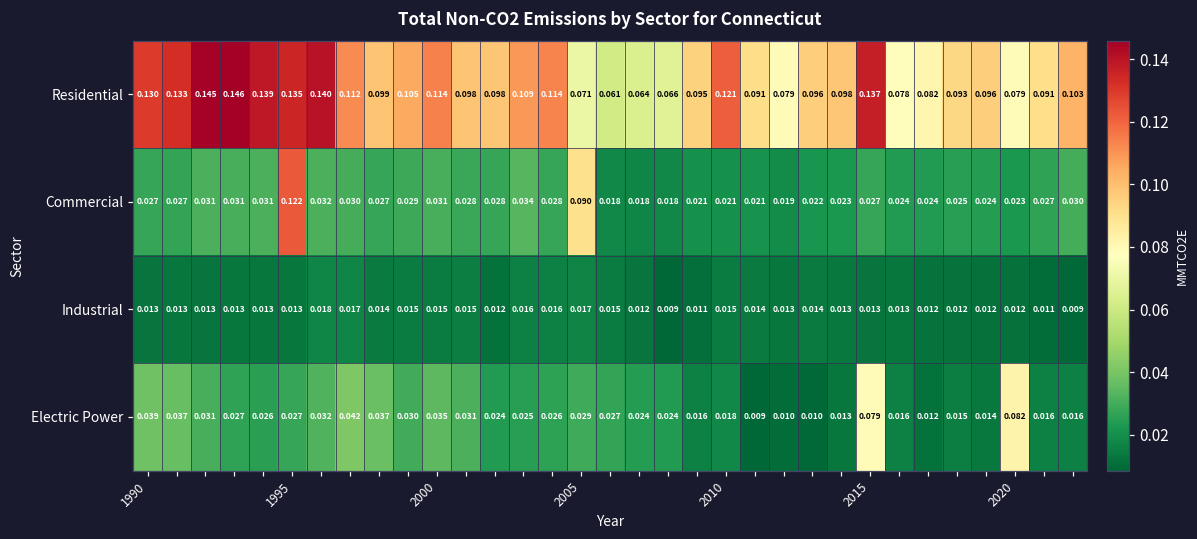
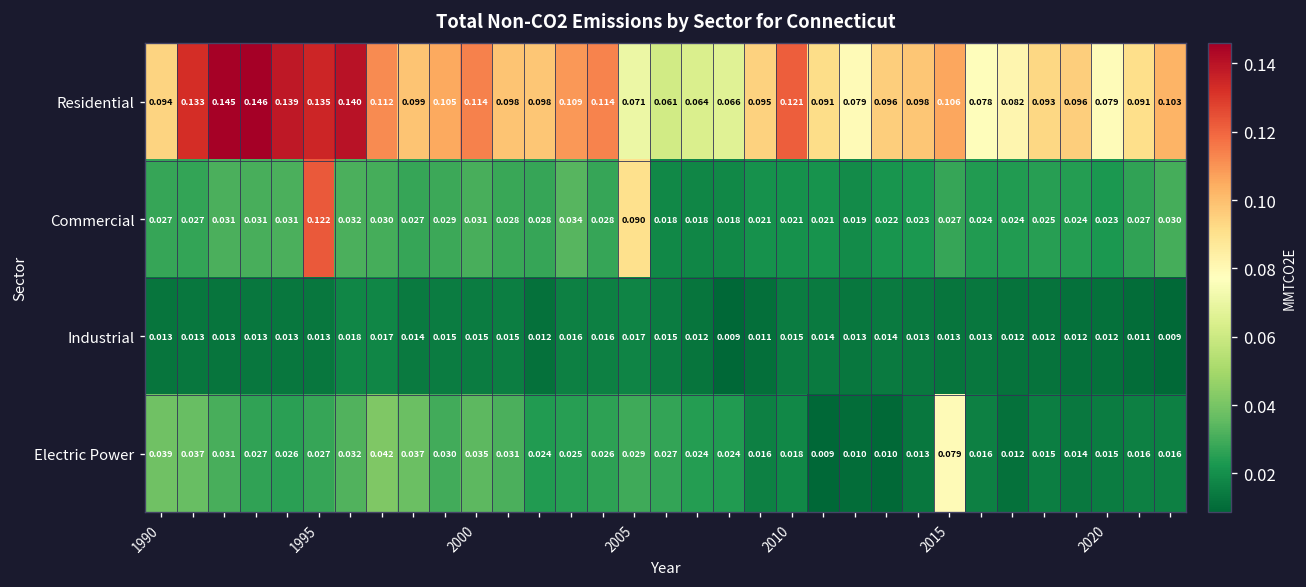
Residential, 1990: 0.130 -> 0.094
Residential, 2015: 0.137 -> 0.106
Electric Power, 2020: 0.082 -> 0.015
